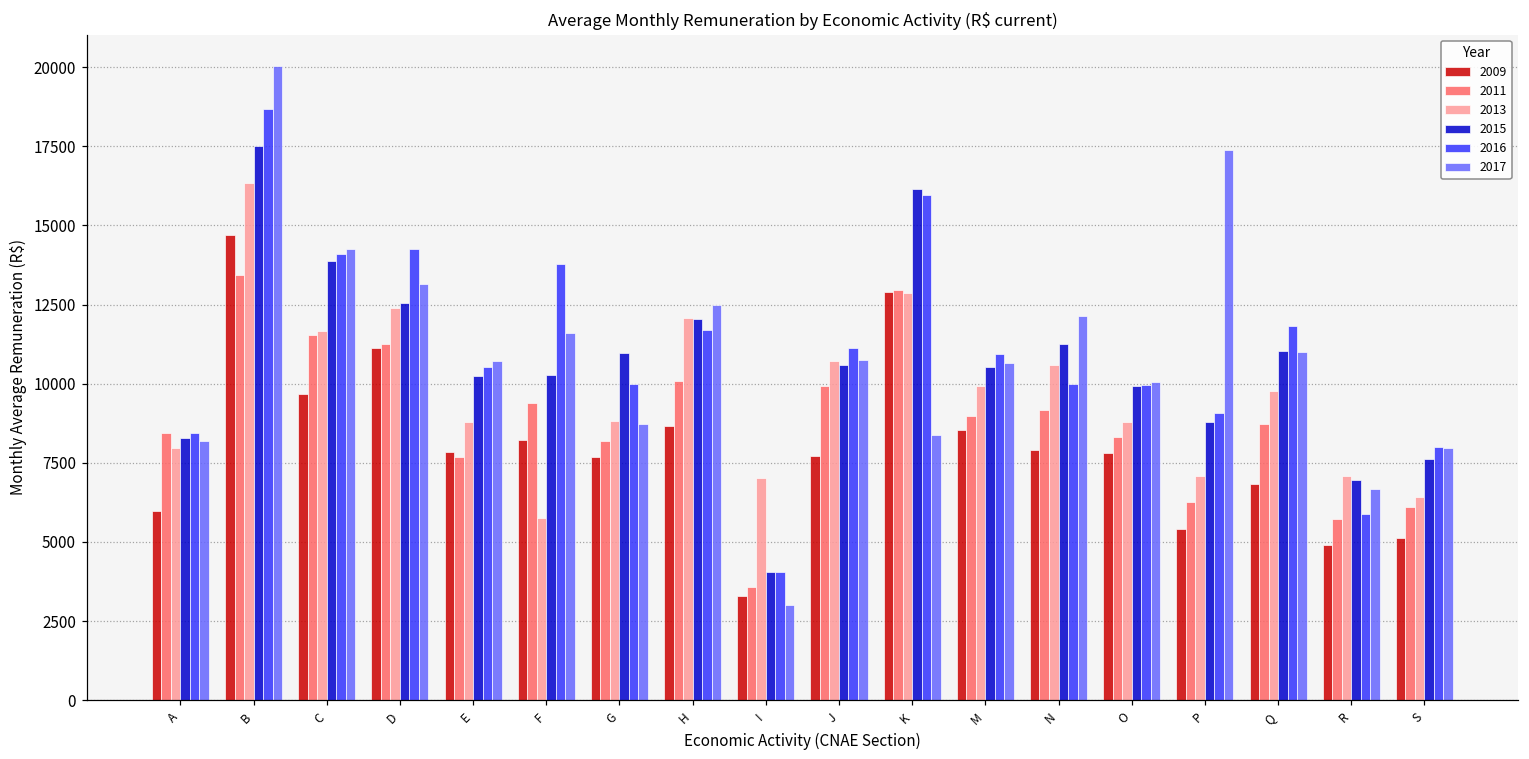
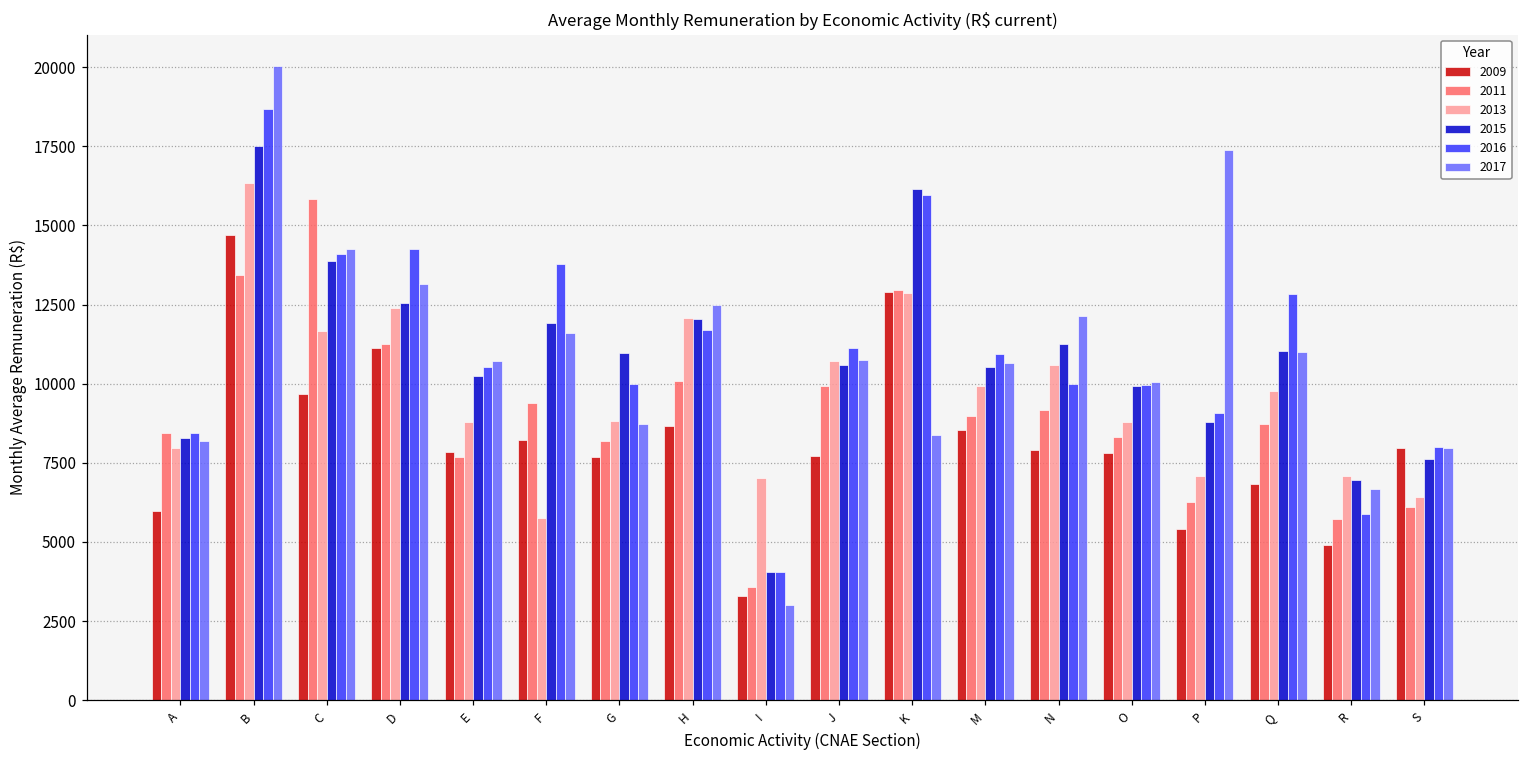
2011, C: 11500 -> 15900
2015, F: 10300 -> 11900
2016, Q: 11800 -> 12800
2009, S: 5100 -> 8000
